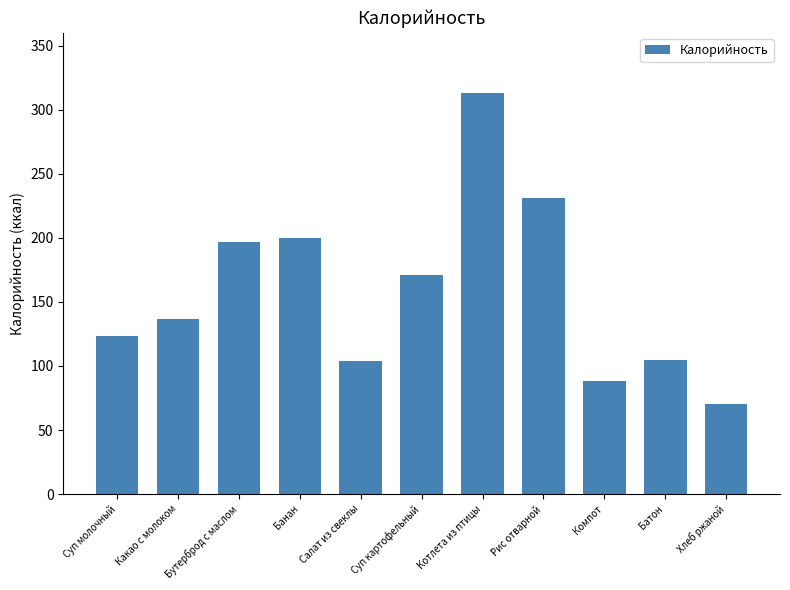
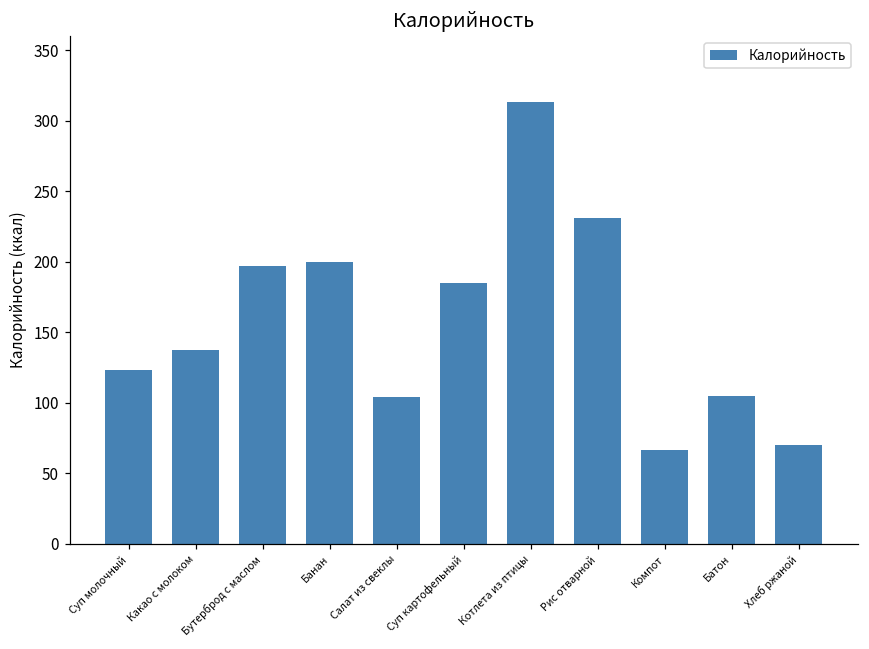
Суп картофельный: 171 -> 185
Компот: 88 -> 66
